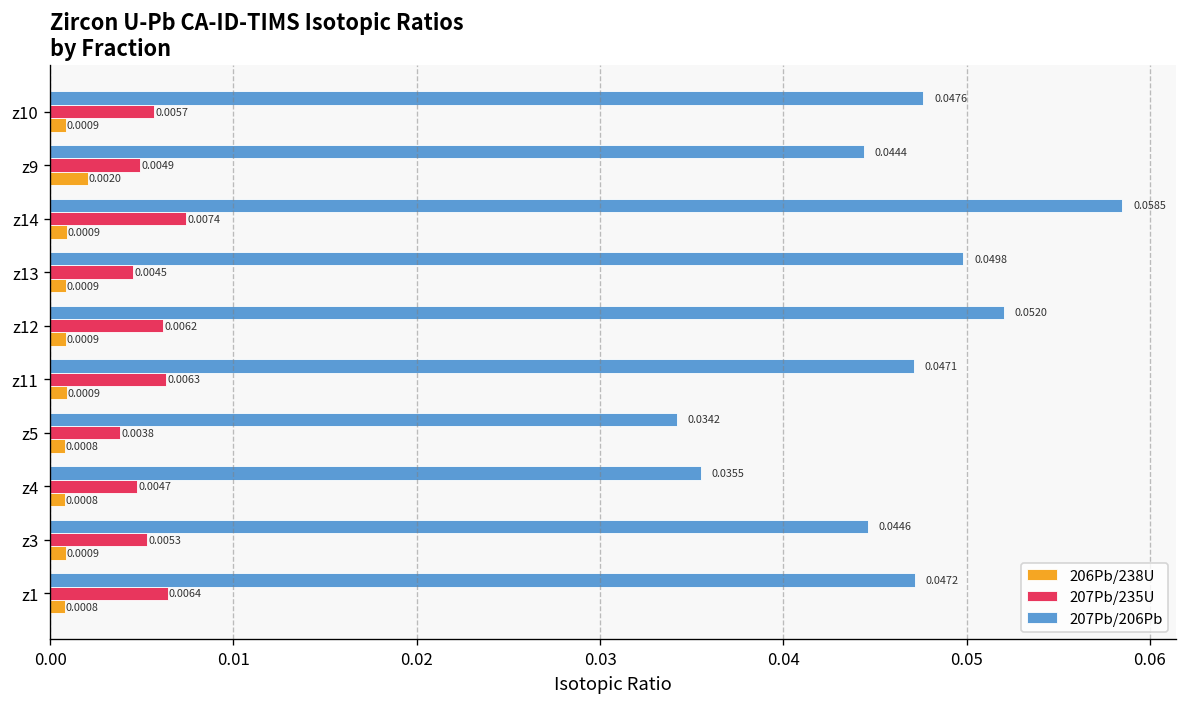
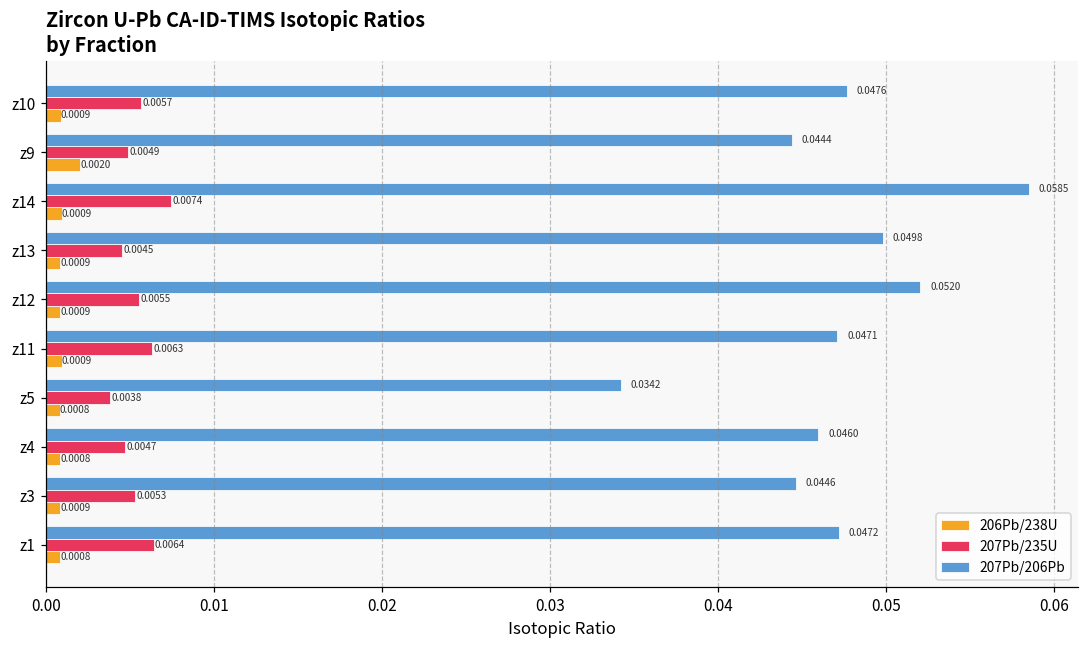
207Pb/235U, z12: 0.0062 -> 0.0055
207Pb/206Pb, z4: 0.0355 -> 0.0460
